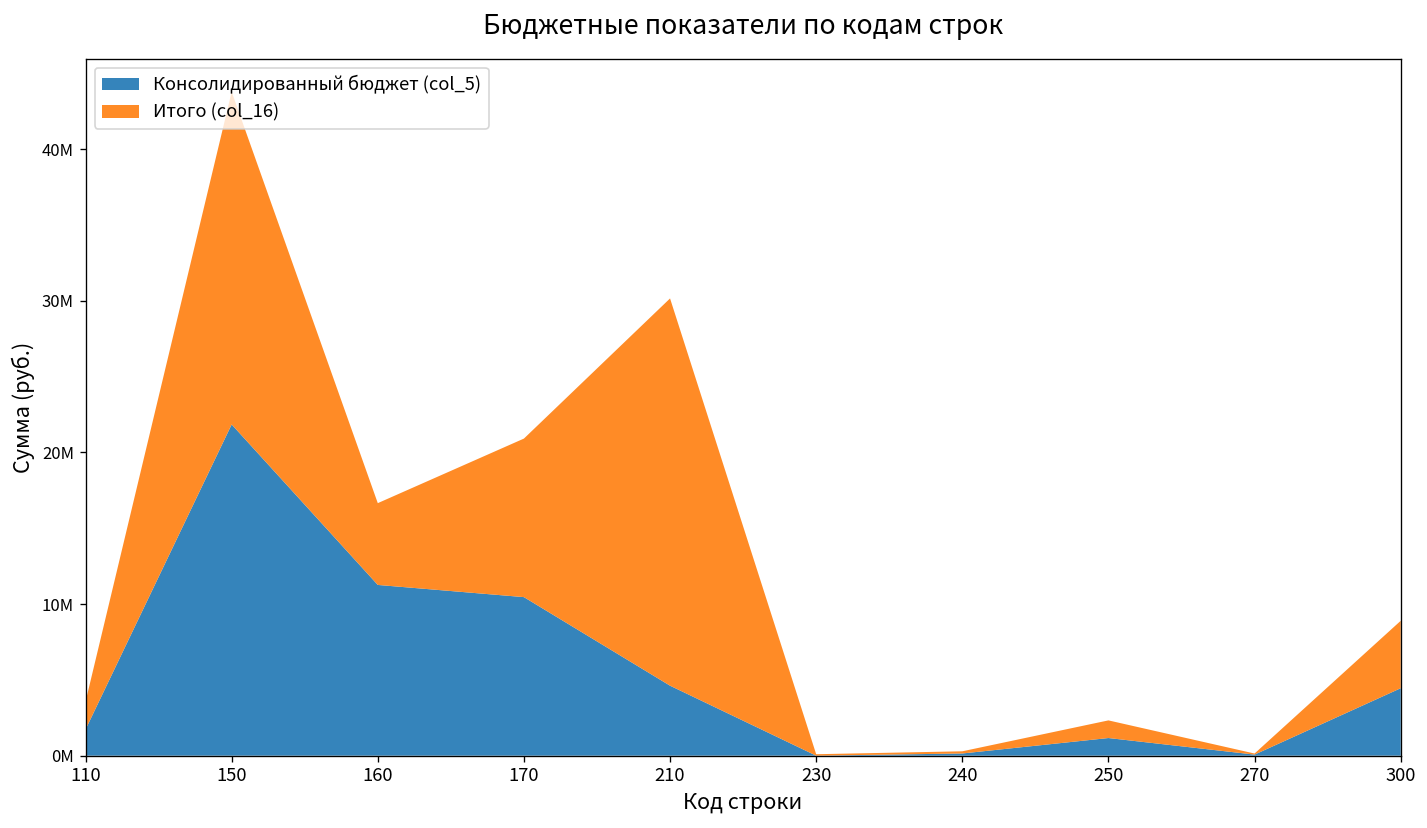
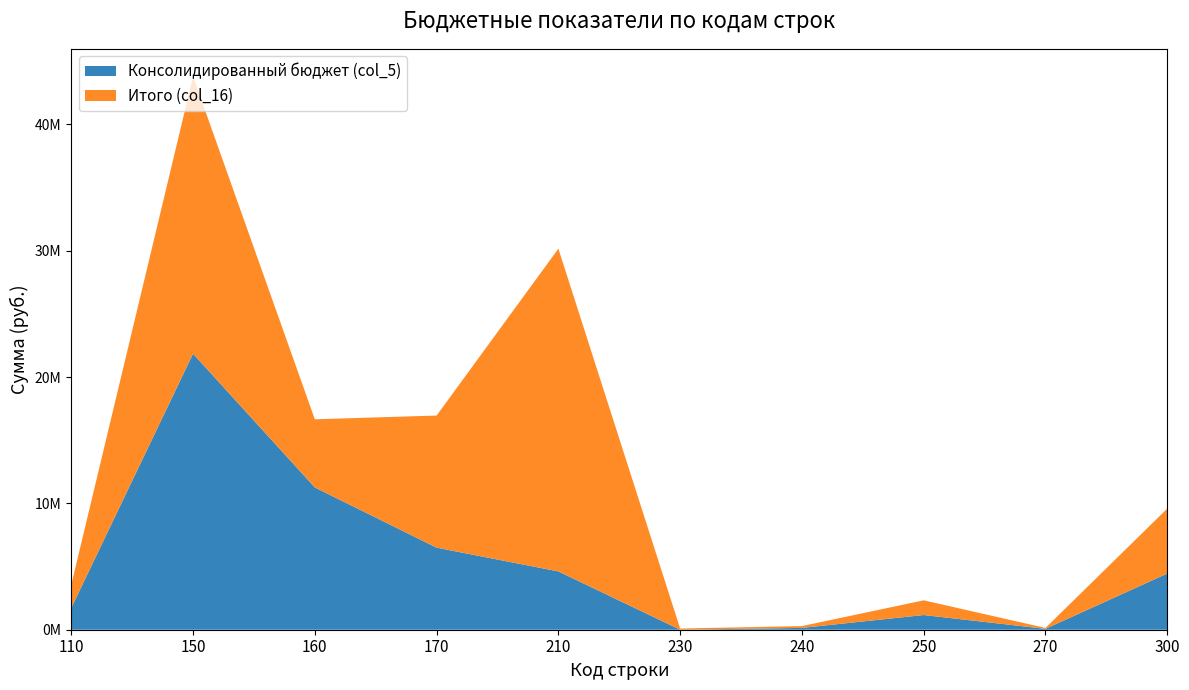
Консолидированный бюджет (col_5), 170: 10500000 -> 6500000
Итого (col_16), 300: 4400000 -> 5100000
